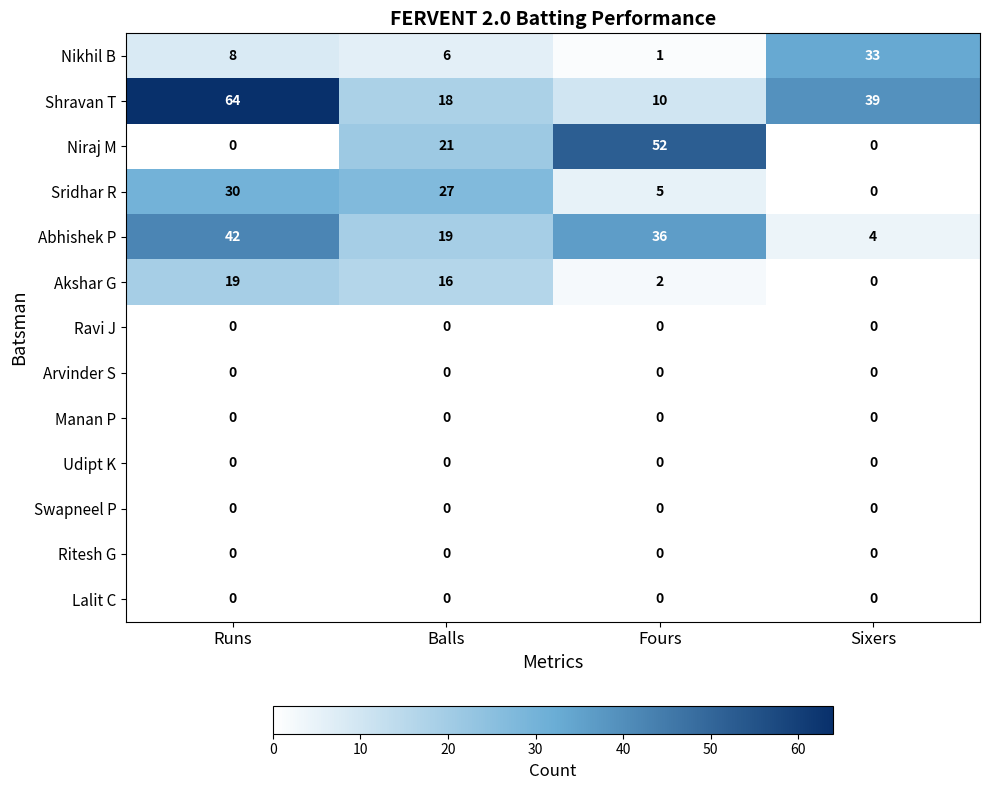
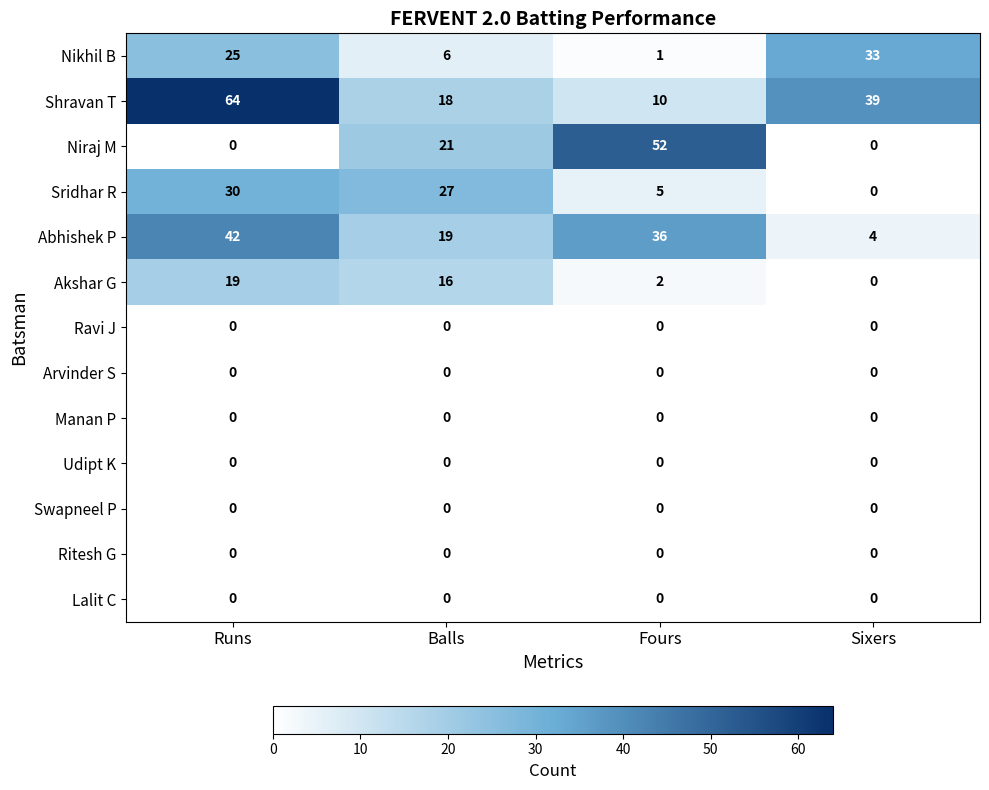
Nikhil B, Runs: 8 -> 25
